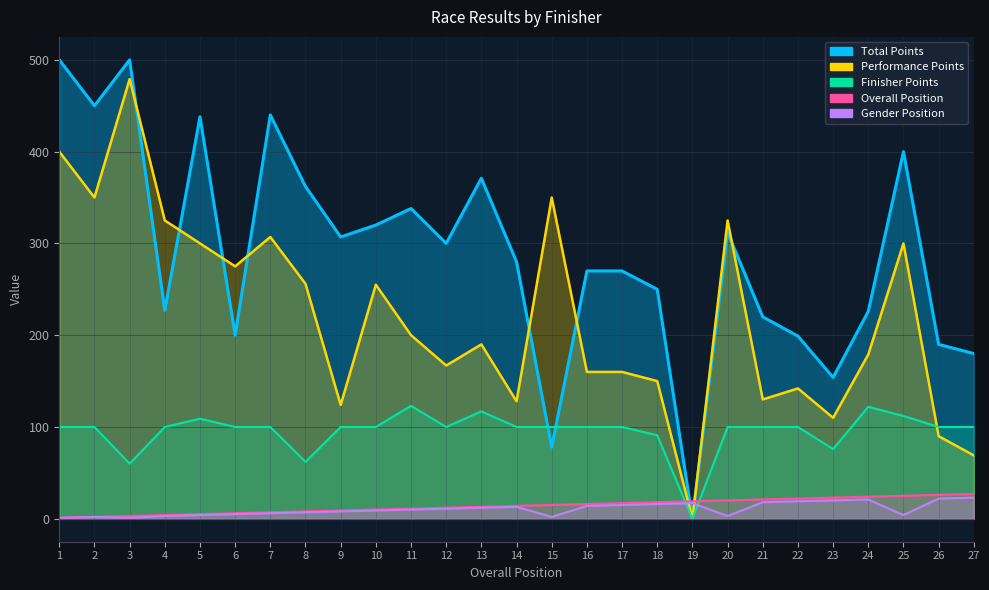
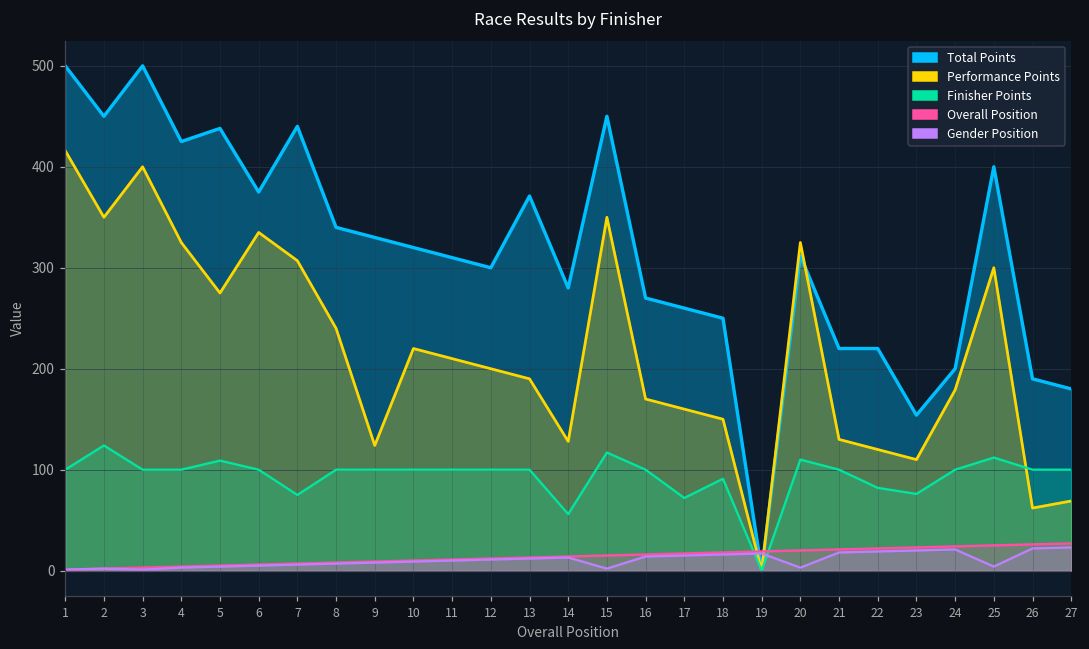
Performance Points, 1: 400 -> 420
Finisher Points, 2: 100 -> 120
Performance Points, 3: 480 -> 400
Finisher Points, 3: 60 -> 100
Total Points, 4: 230 -> 430
Performance Points, 5: 300 -> 280
Total Points, 6: 200 -> 380
Performance Points, 6: 280 -> 340
Finisher Points, 7: 100 -> 80
Total Points, 8: 360 -> 340
Performance Points, 8: 260 -> 240
Finisher Points, 8: 60 -> 100
Total Points, 9: 310 -> 330
Performance Points, 10: 260 -> 220
Total Points, 11: 340 -> 310
Performance Points, 11: 200 -> 210
Finisher Points, 11: 120 -> 100
Performance Points, 12: 170 -> 200
Finisher Points, 13: 120 -> 100
Finisher Points, 14: 100 -> 60
Total Points, 15: 80 -> 450
Finisher Points, 15: 100 -> 120
Performance Points, 16: 160 -> 170
Total Points, 17: 270 -> 260
Finisher Points, 17: 100 -> 70
Finisher Points, 20: 100 -> 110
Total Points, 22: 200 -> 220
Performance Points, 22: 140 -> 120
Finisher Points, 22: 100 -> 80
Total Points, 24: 230 -> 200
Finisher Points, 24: 120 -> 100
Performance Points, 26: 90 -> 60
